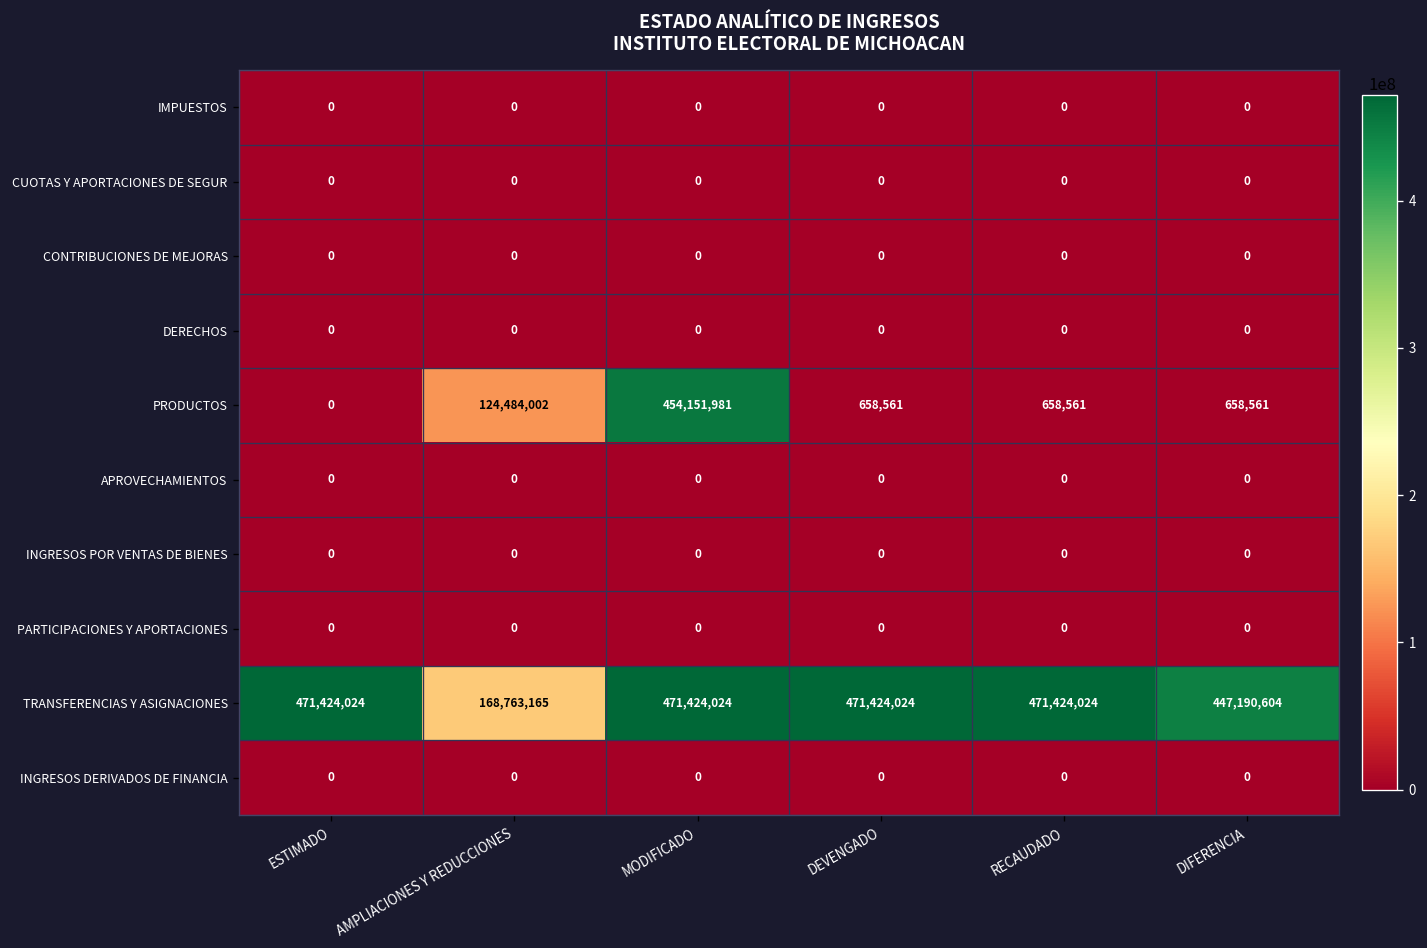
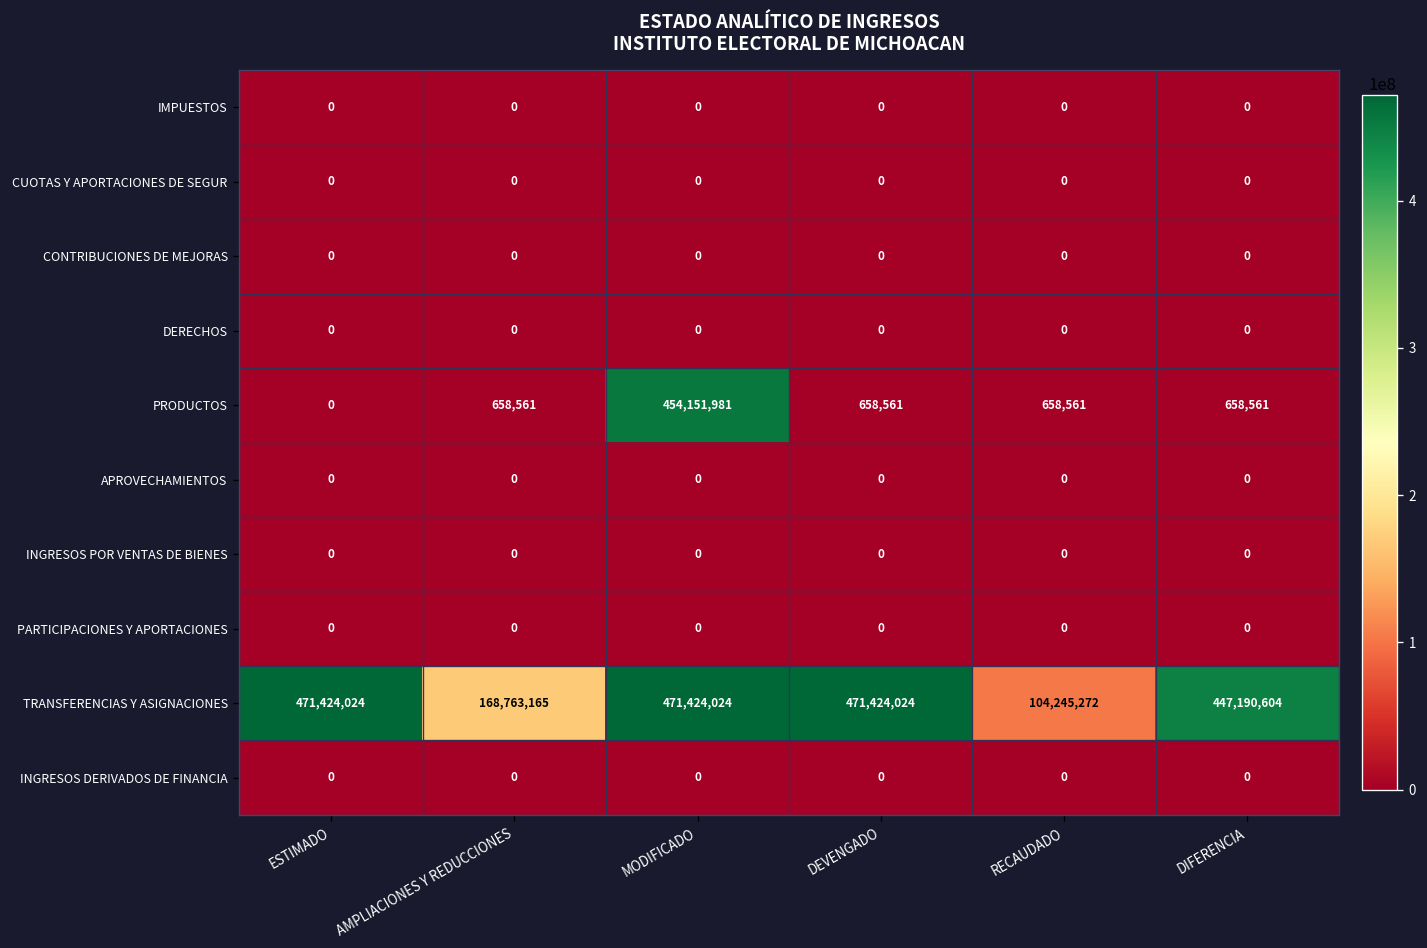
PRODUCTOS, AMPLIACIONES Y REDUCCIONES: 124,484,002 -> 658,561
TRANSFERENCIAS Y ASIGNACIONES, RECAUDADO: 471,424,024 -> 104,245,272
